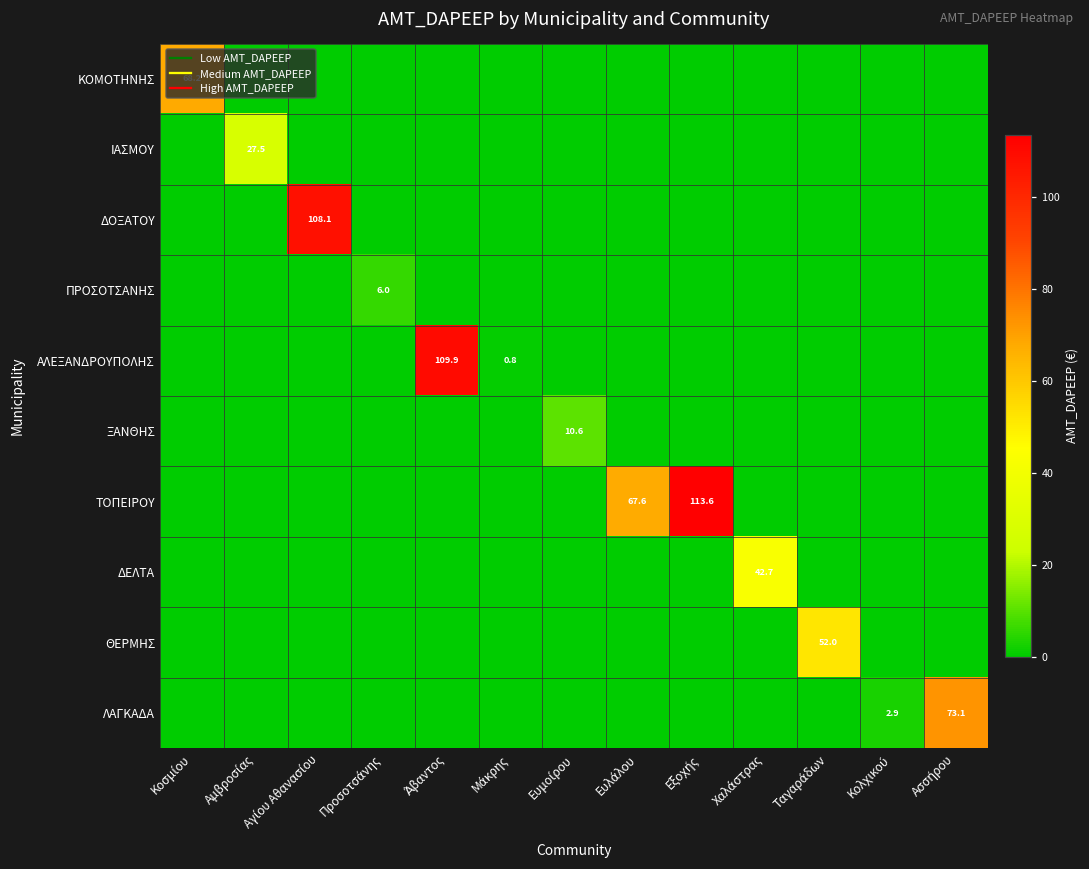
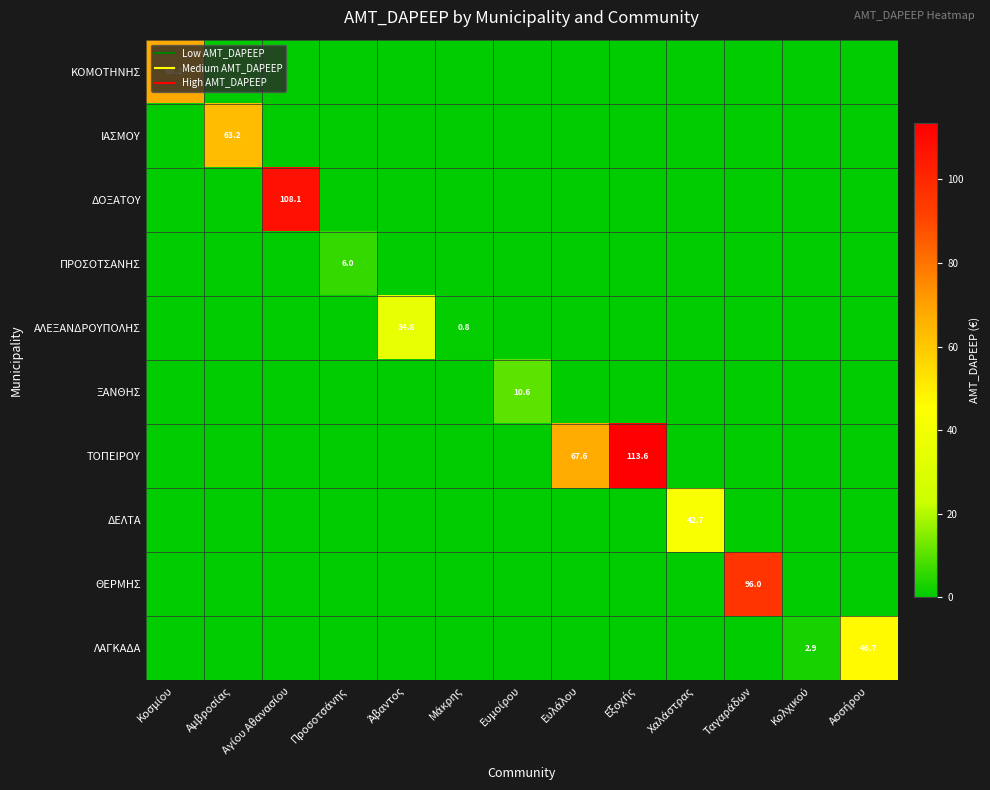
ΙΑΣΜΟΥ, Αμβροσίας: 27.5 -> 63.2
ΑΛΕΞΑΝΔΡΟΥΠΟΛΗΣ, Άβαντος: 109.9 -> 34.8
ΘΕΡΜΗΣ, Ταγαράδων: 52.0 -> 96.0
ΛΑΓΚΑΔΑ, Ασσήρου: 73.1 -> 46.7
